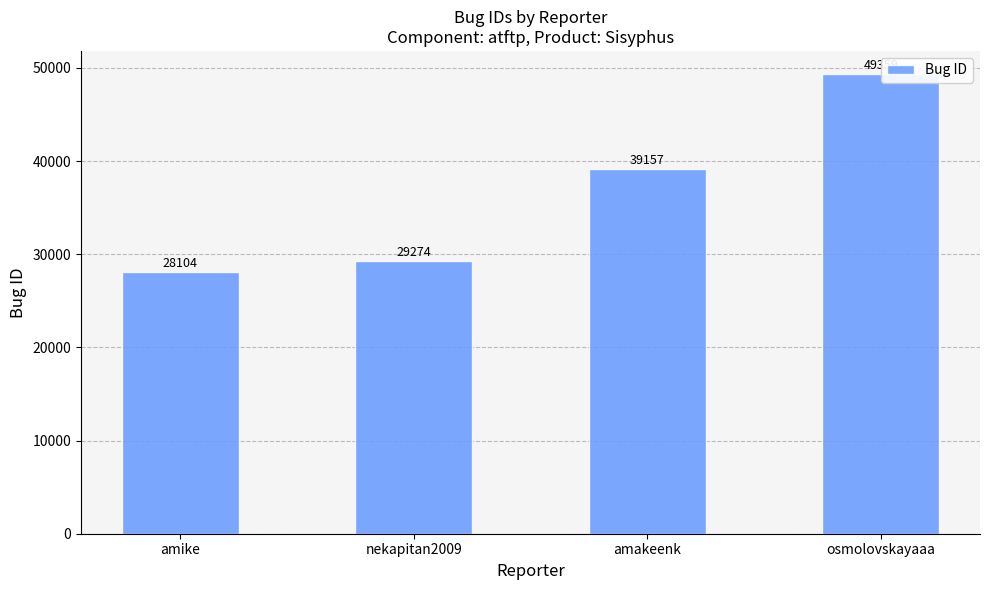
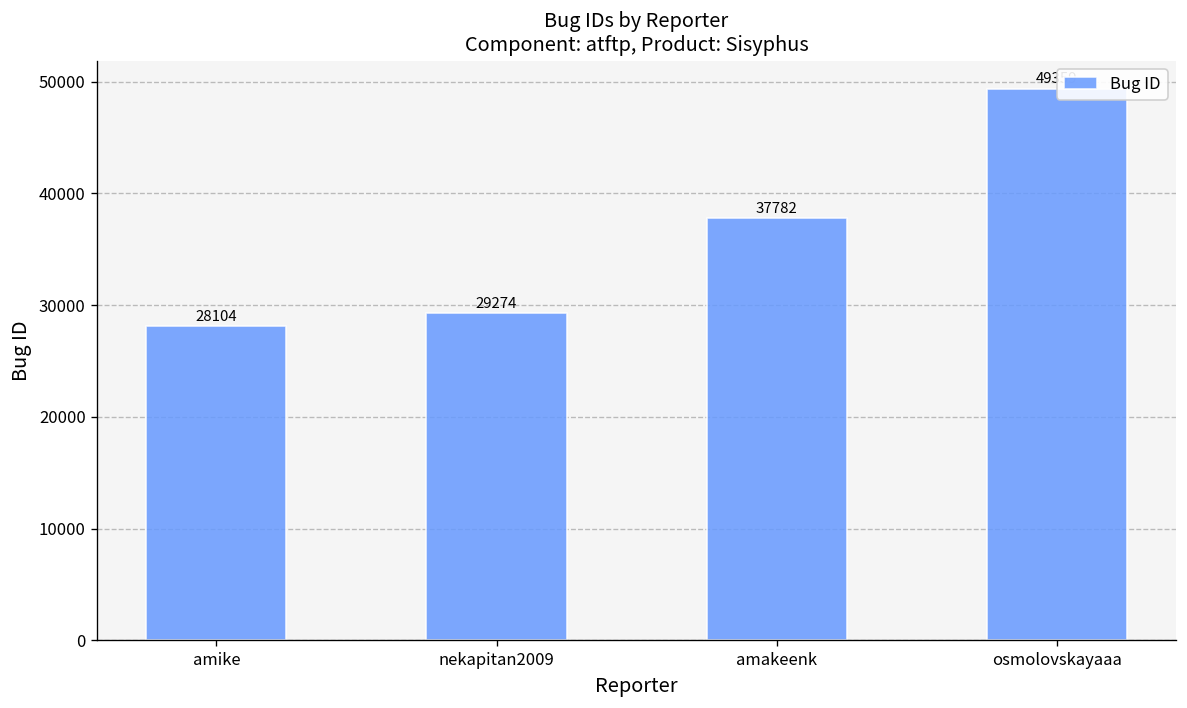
amakeenk: 39157 -> 37782
